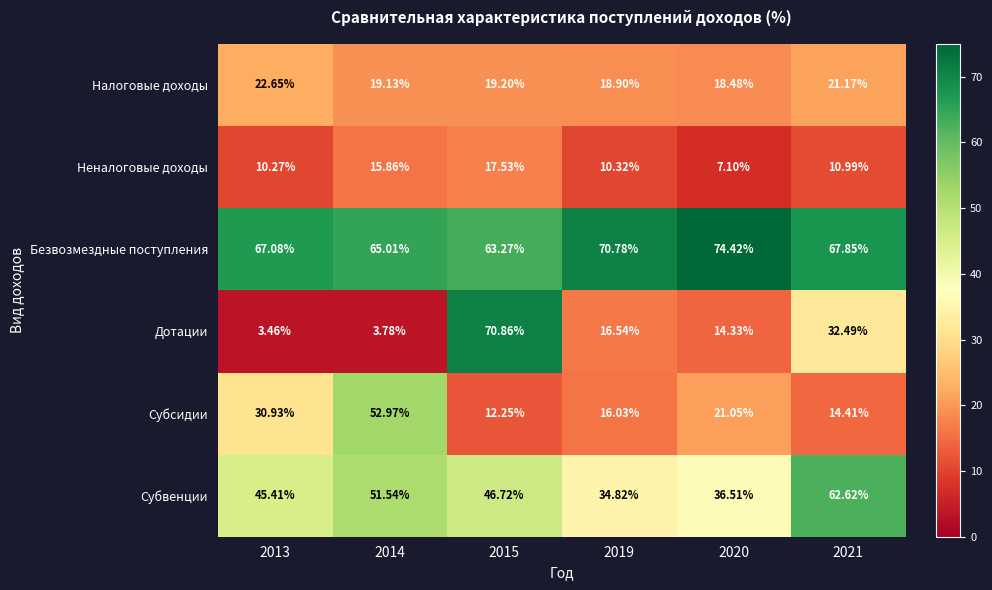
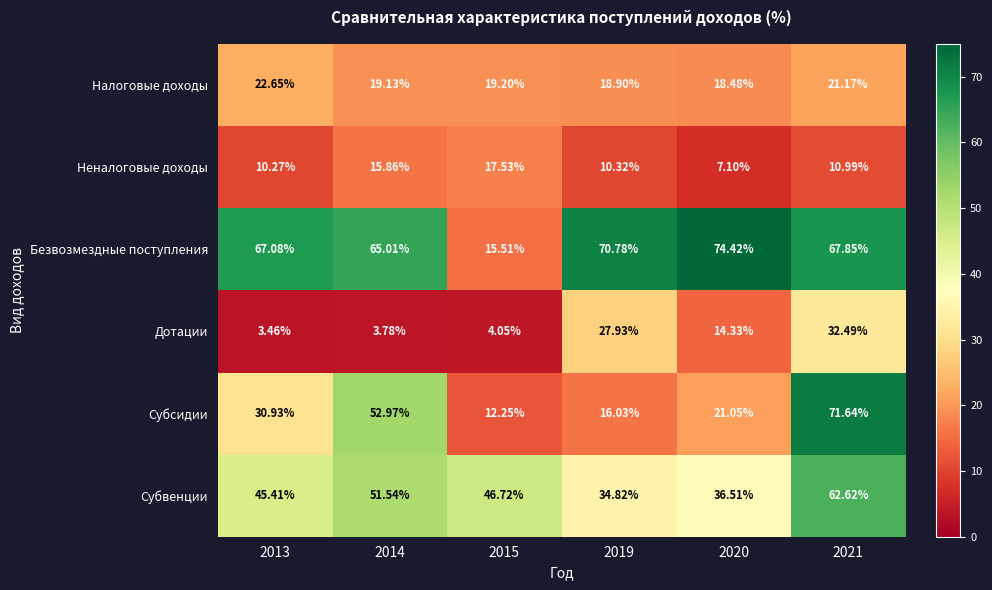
Безвозмездные поступления, 2015: 63.27% -> 15.51%
Дотации, 2015: 70.86% -> 4.05%
Дотации, 2019: 16.54% -> 27.93%
Субсидии, 2021: 14.41% -> 71.64%
